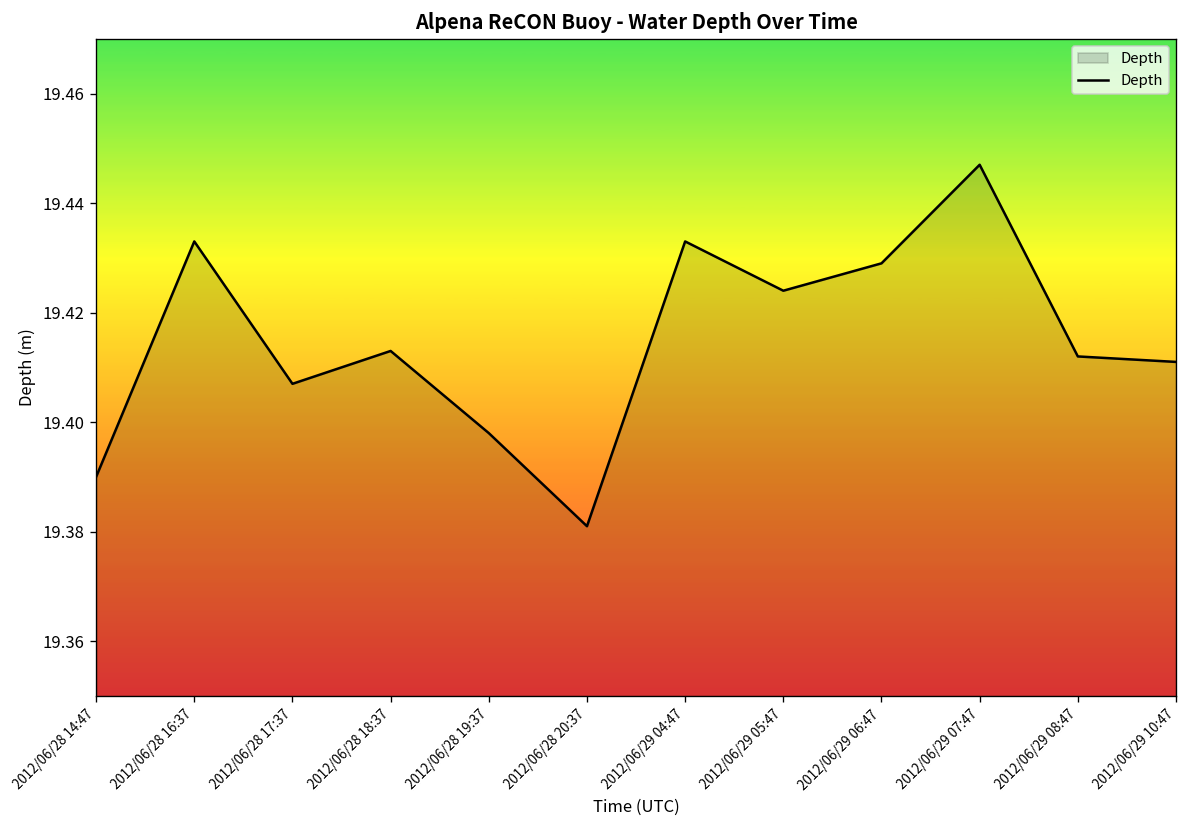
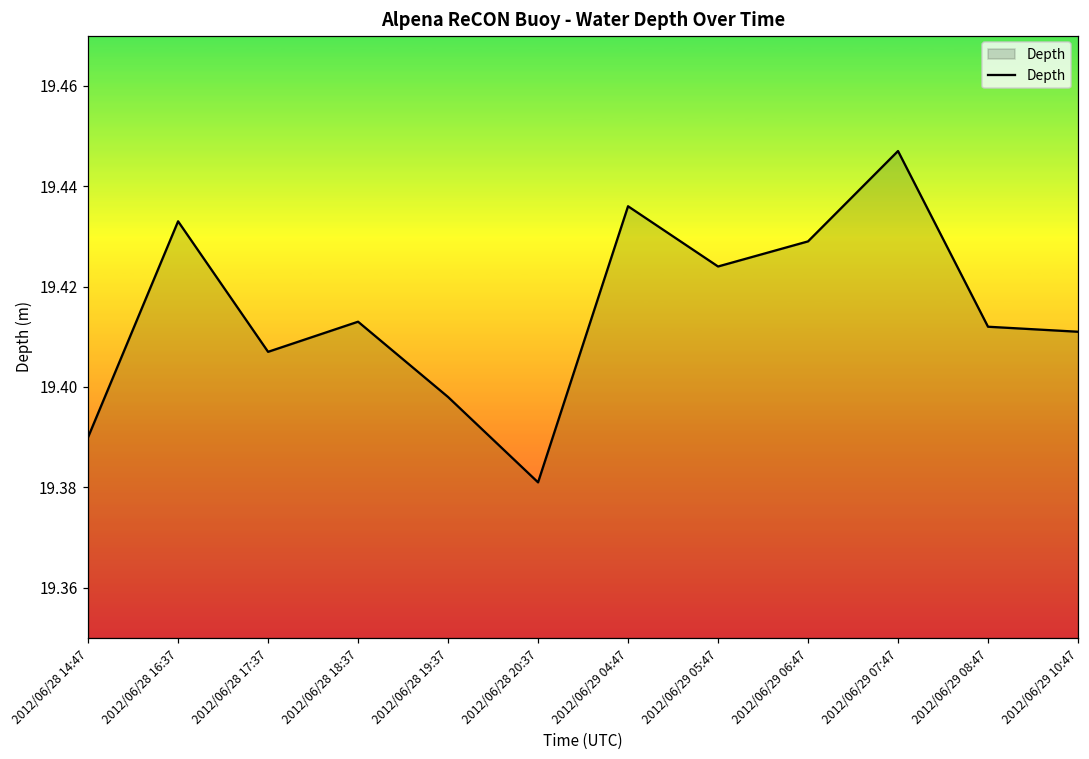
2012/06/29 04:47: 19.433 -> 19.436
